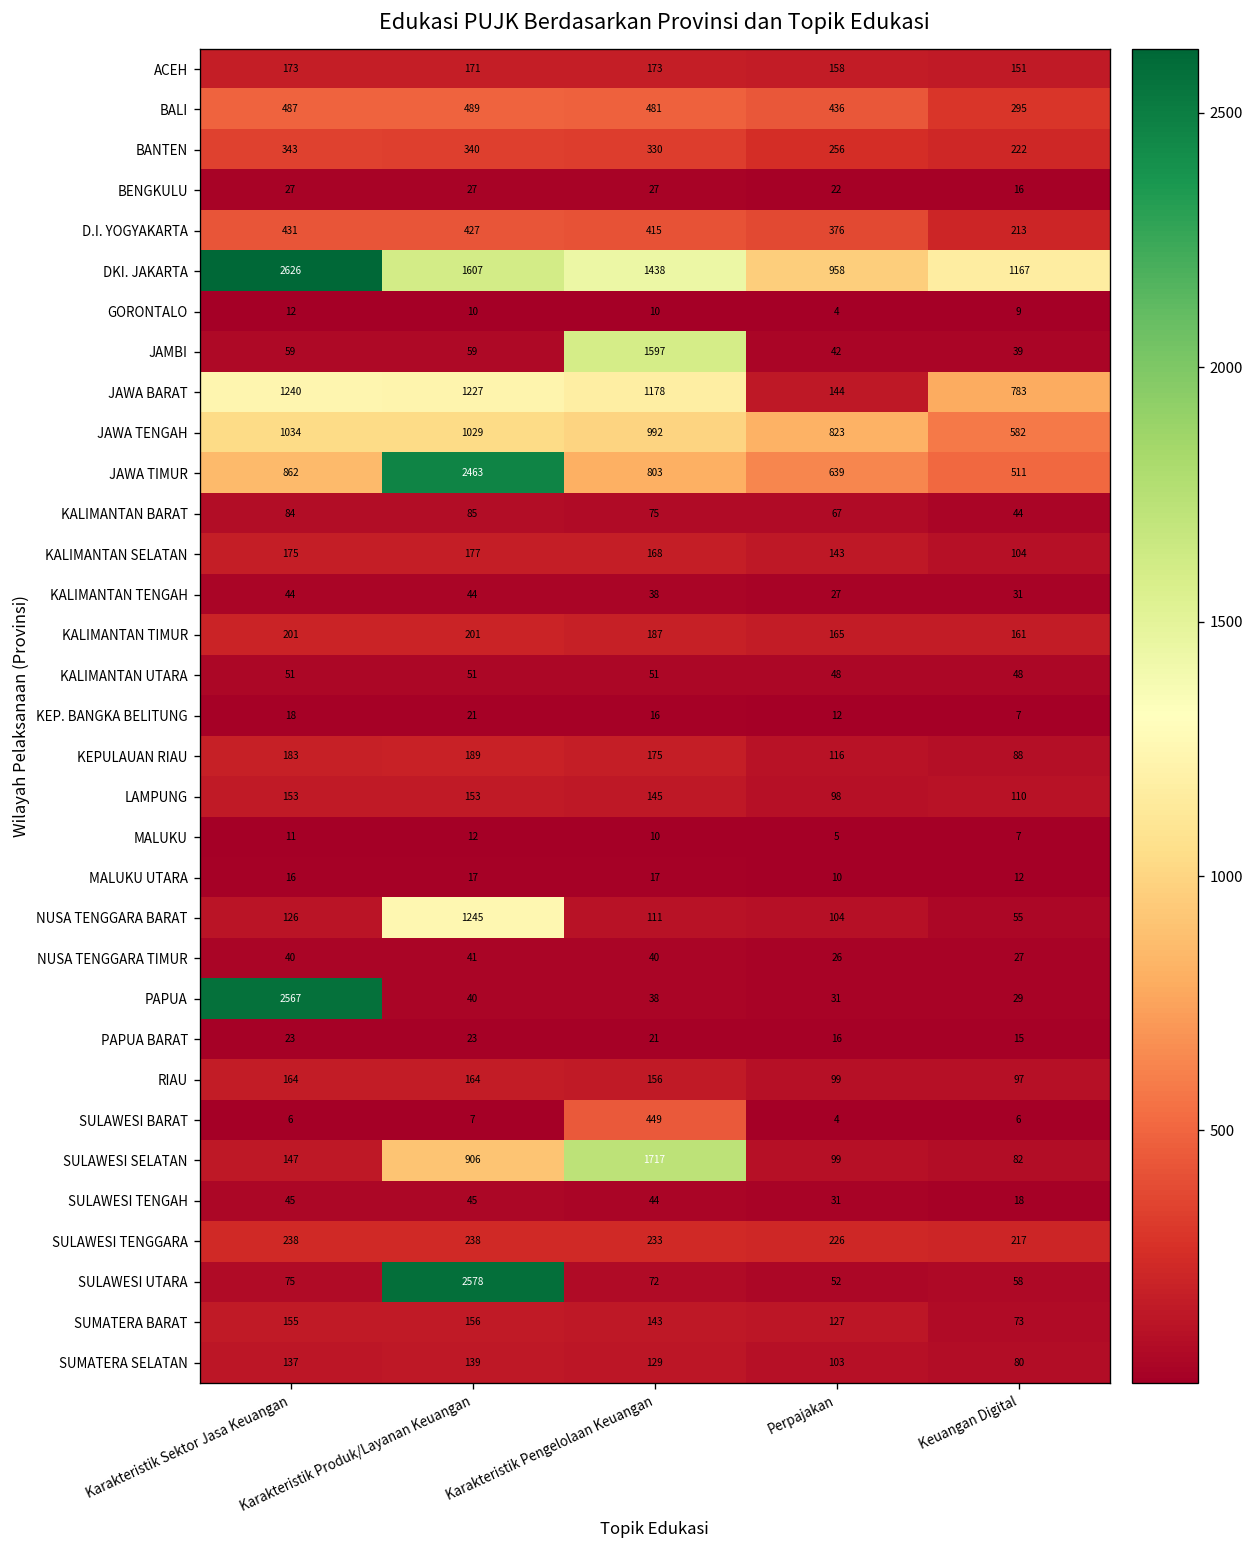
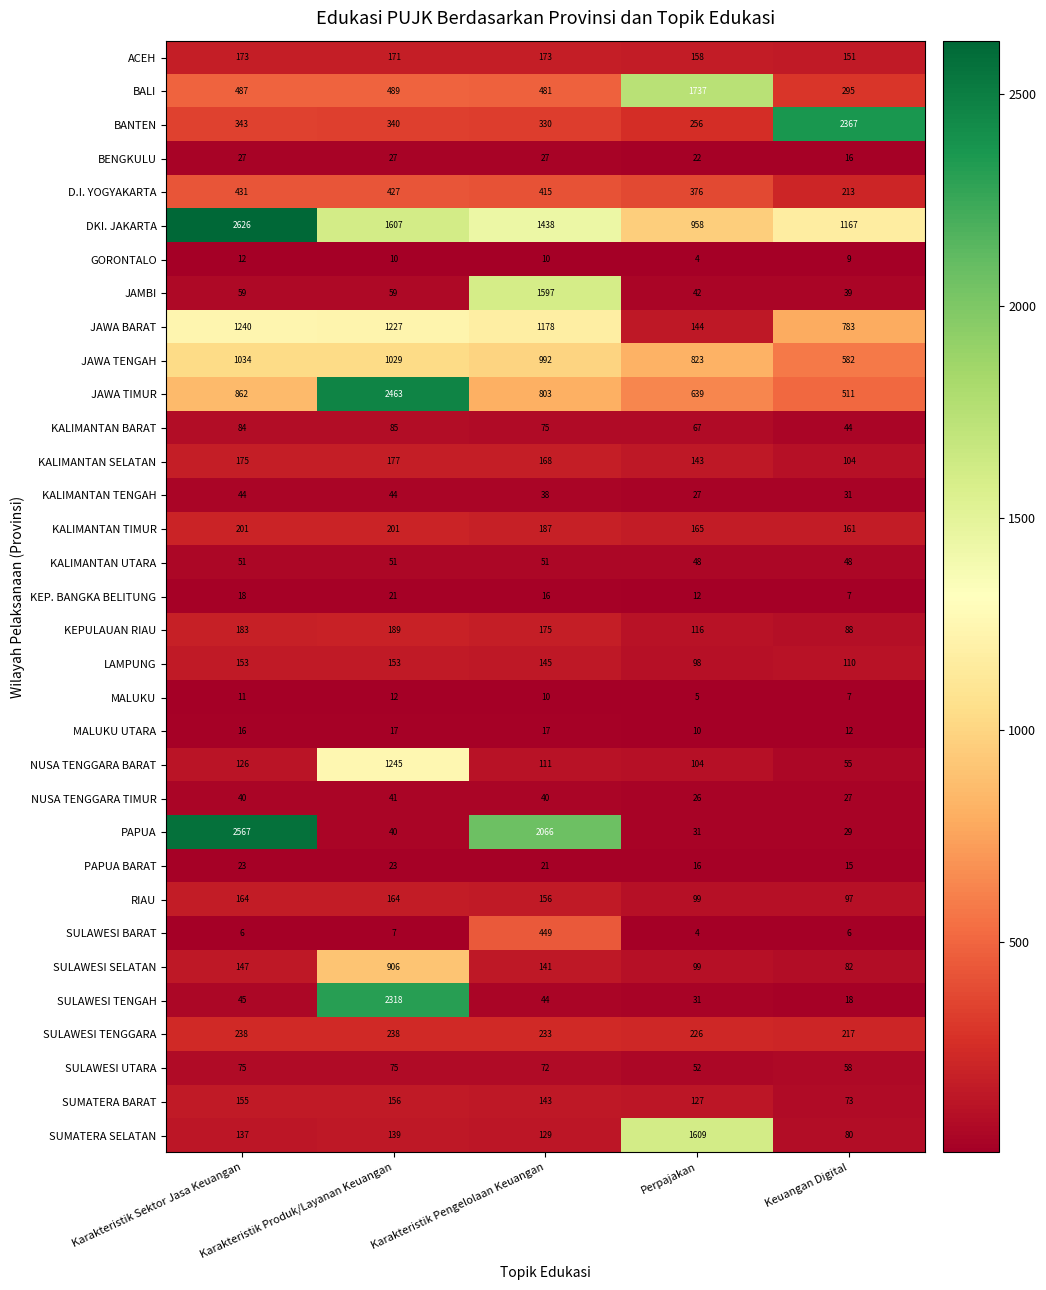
BALI, Perpajakan: 436 -> 1737
BANTEN, Keuangan Digital: 222 -> 2367
PAPUA, Karakteristik Pengelolaan Keuangan: 38 -> 2066
SULAWESI SELATAN, Karakteristik Pengelolaan Keuangan: 1717 -> 141
SULAWESI TENGAH, Karakteristik Produk/Layanan Keuangan: 45 -> 2318
SULAWESI UTARA, Karakteristik Produk/Layanan Keuangan: 2578 -> 75
SUMATERA SELATAN, Perpajakan: 103 -> 1609
